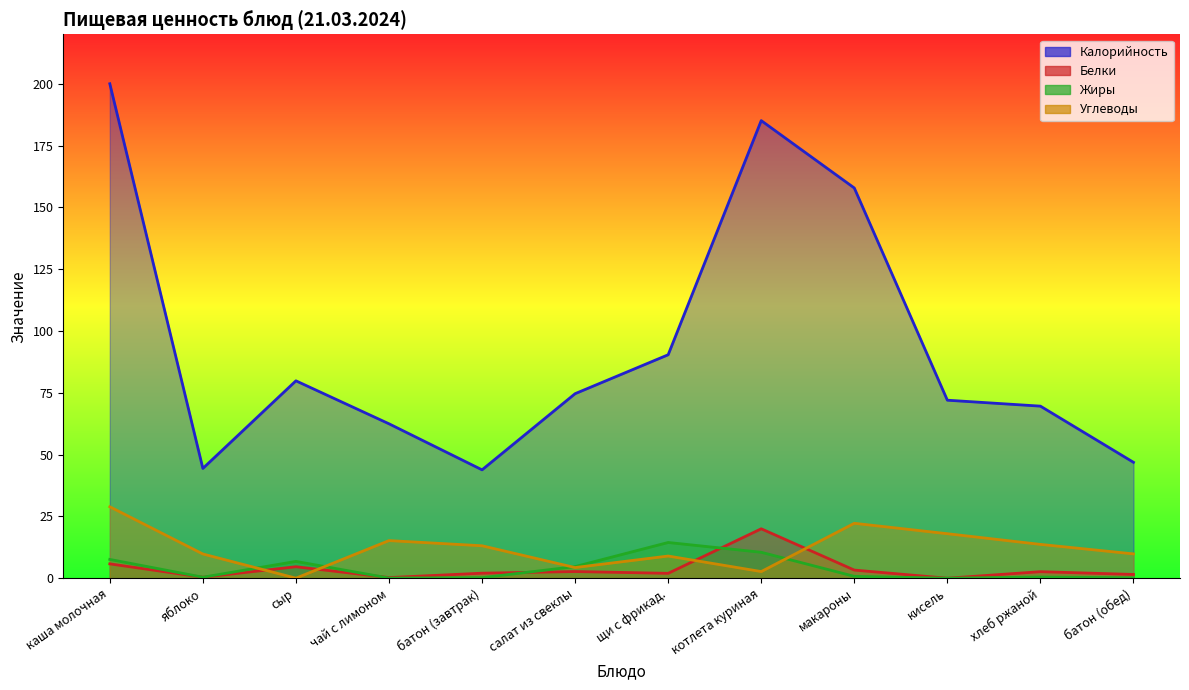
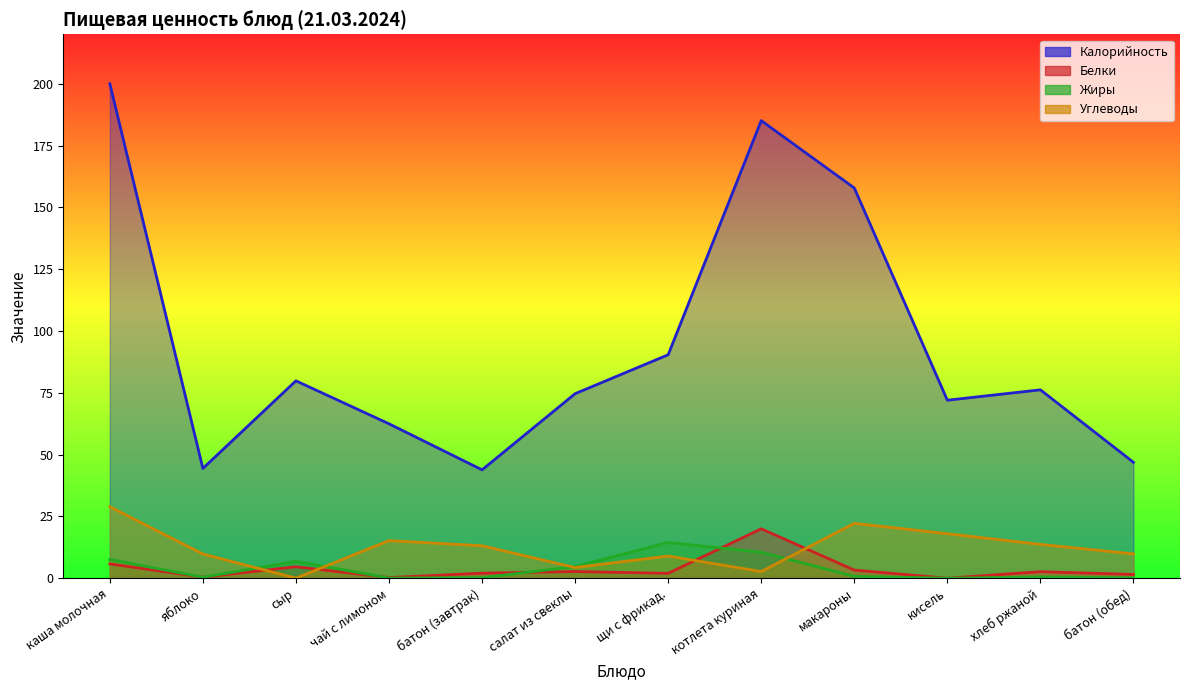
Калорийность, хлеб ржаной: 70 -> 76
